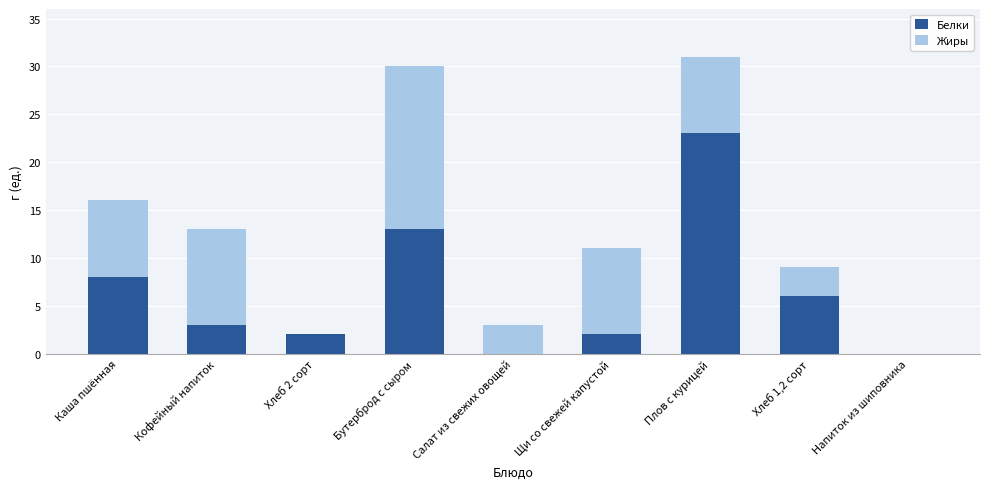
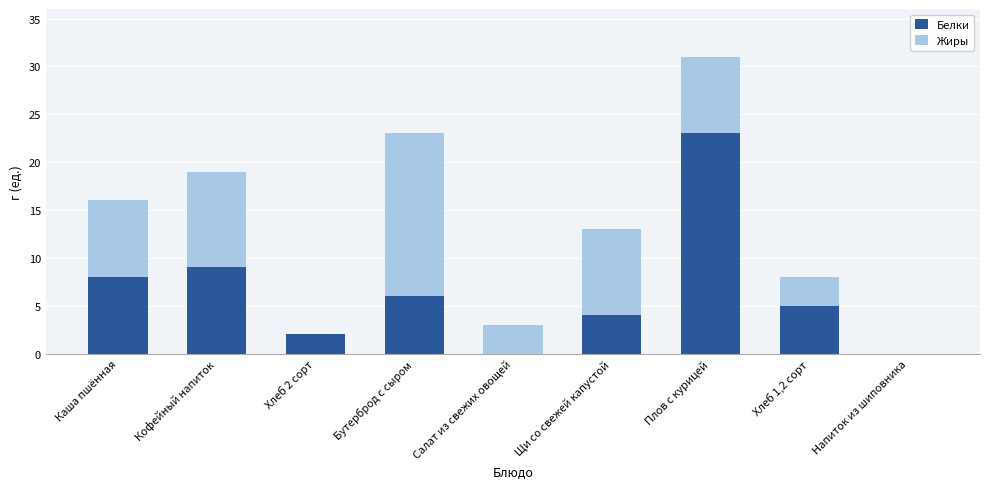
Белки, Кофейный напиток: 3 -> 9
Белки, Бутерброд с сыром: 13 -> 6
Белки, Щи со свежей капустой: 2 -> 4
Белки, Хлеб 1,2 сорт: 6 -> 5
